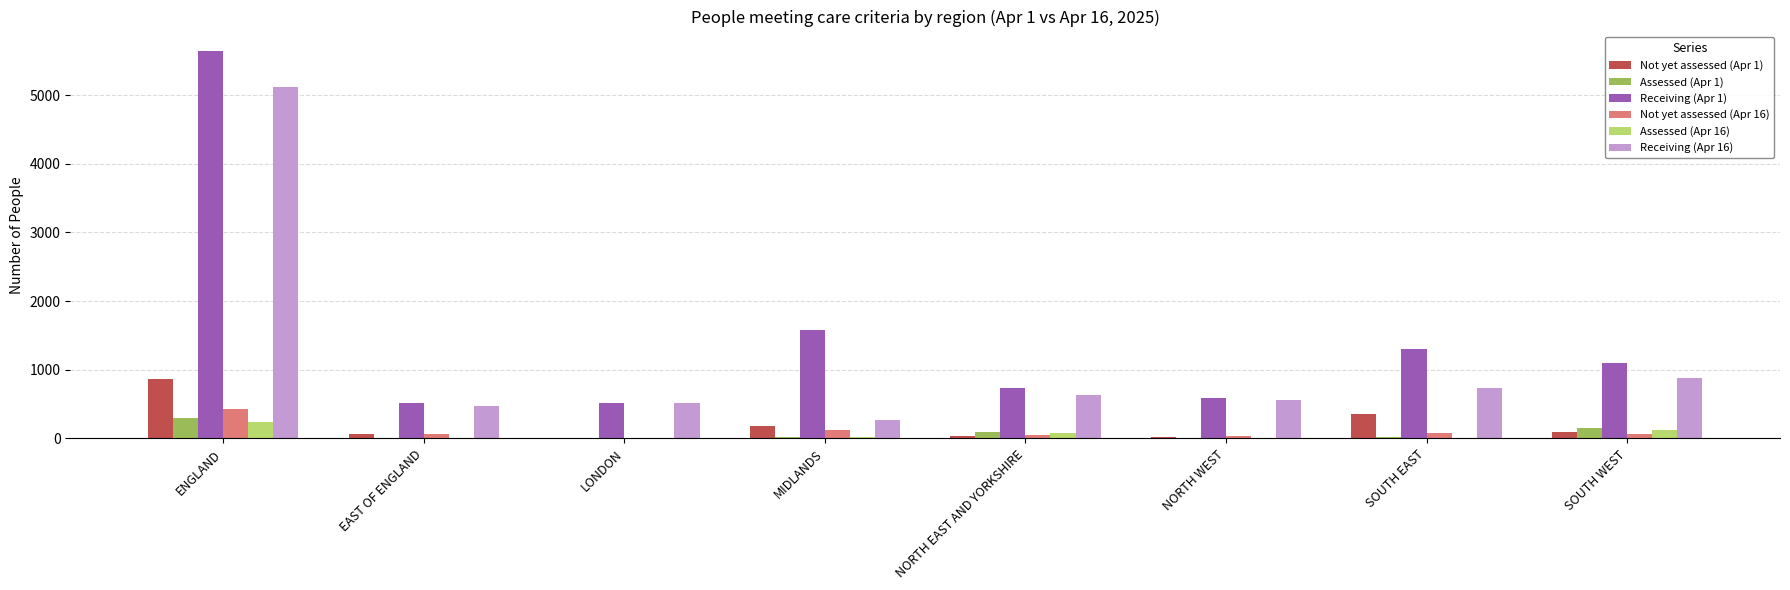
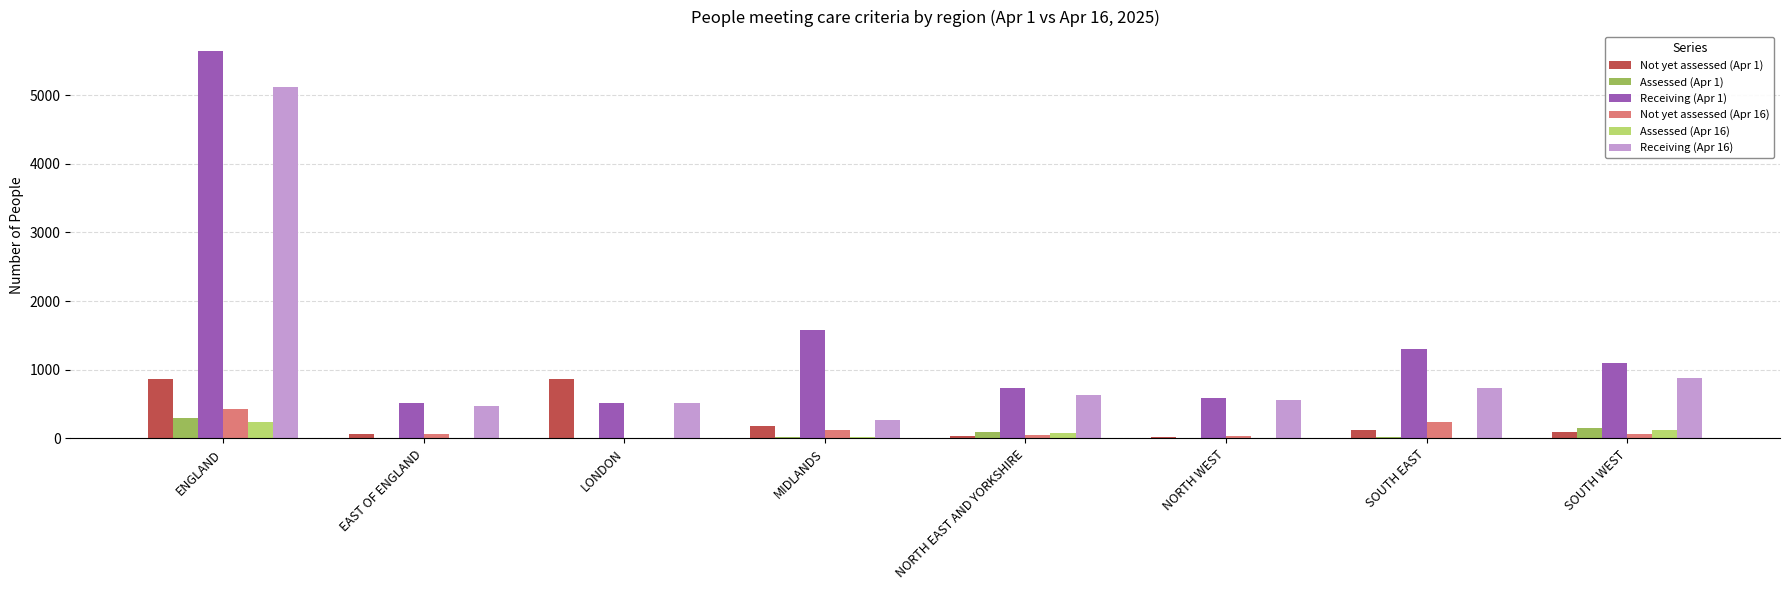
Not yet assessed (Apr 1), LONDON: 0 -> 900
Not yet assessed (Apr 1), SOUTH EAST: 400 -> 100
Not yet assessed (Apr 16), SOUTH EAST: 100 -> 200
